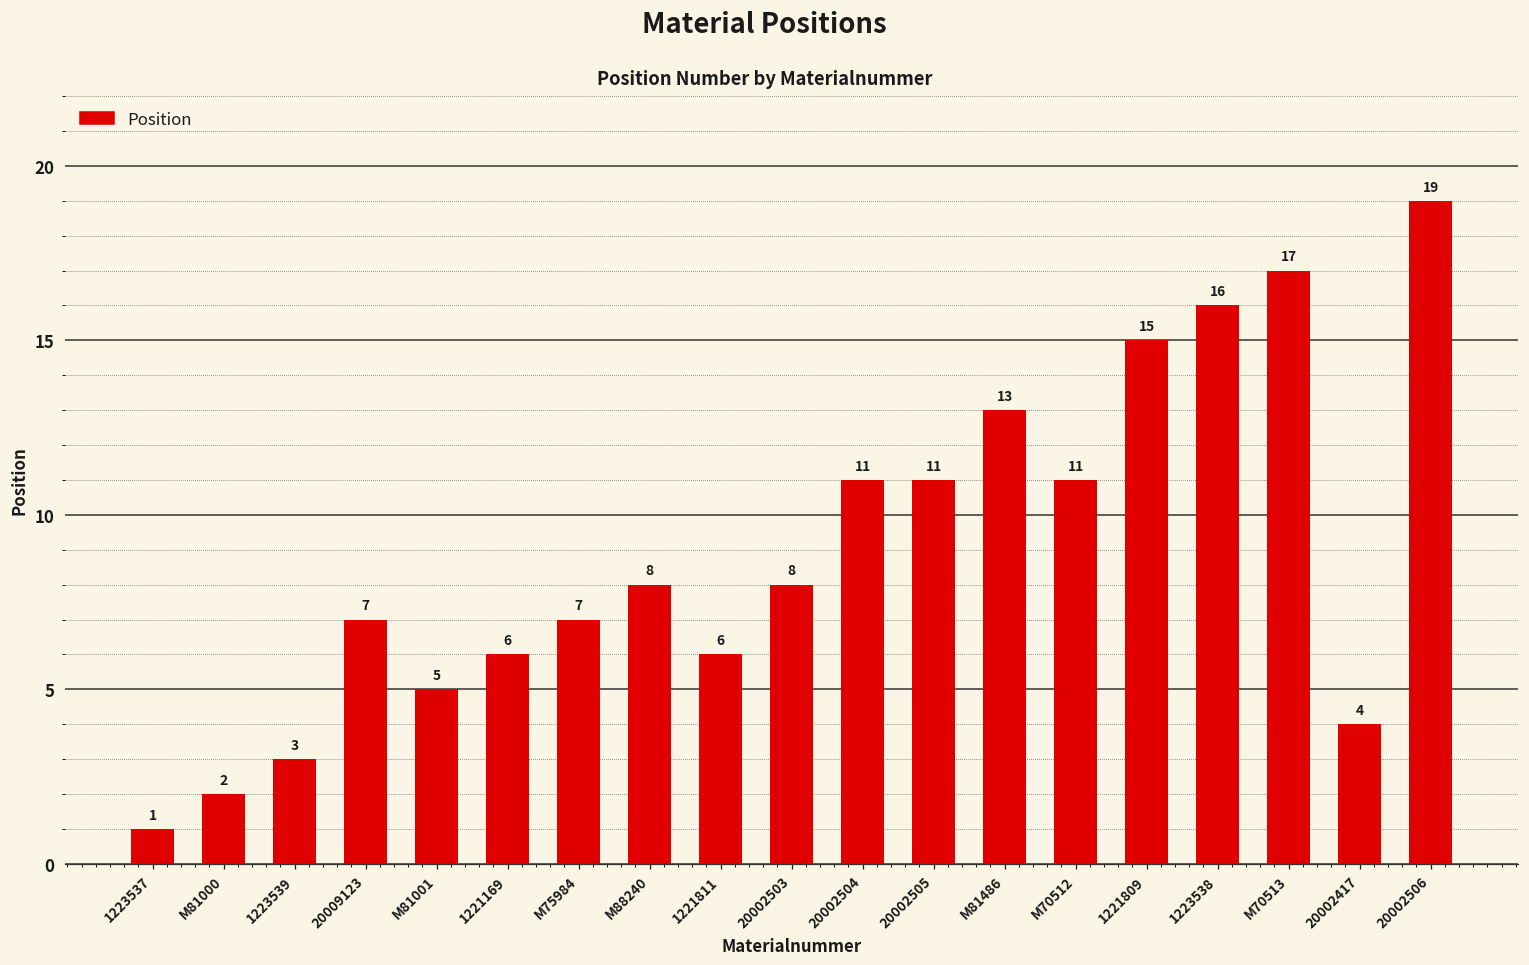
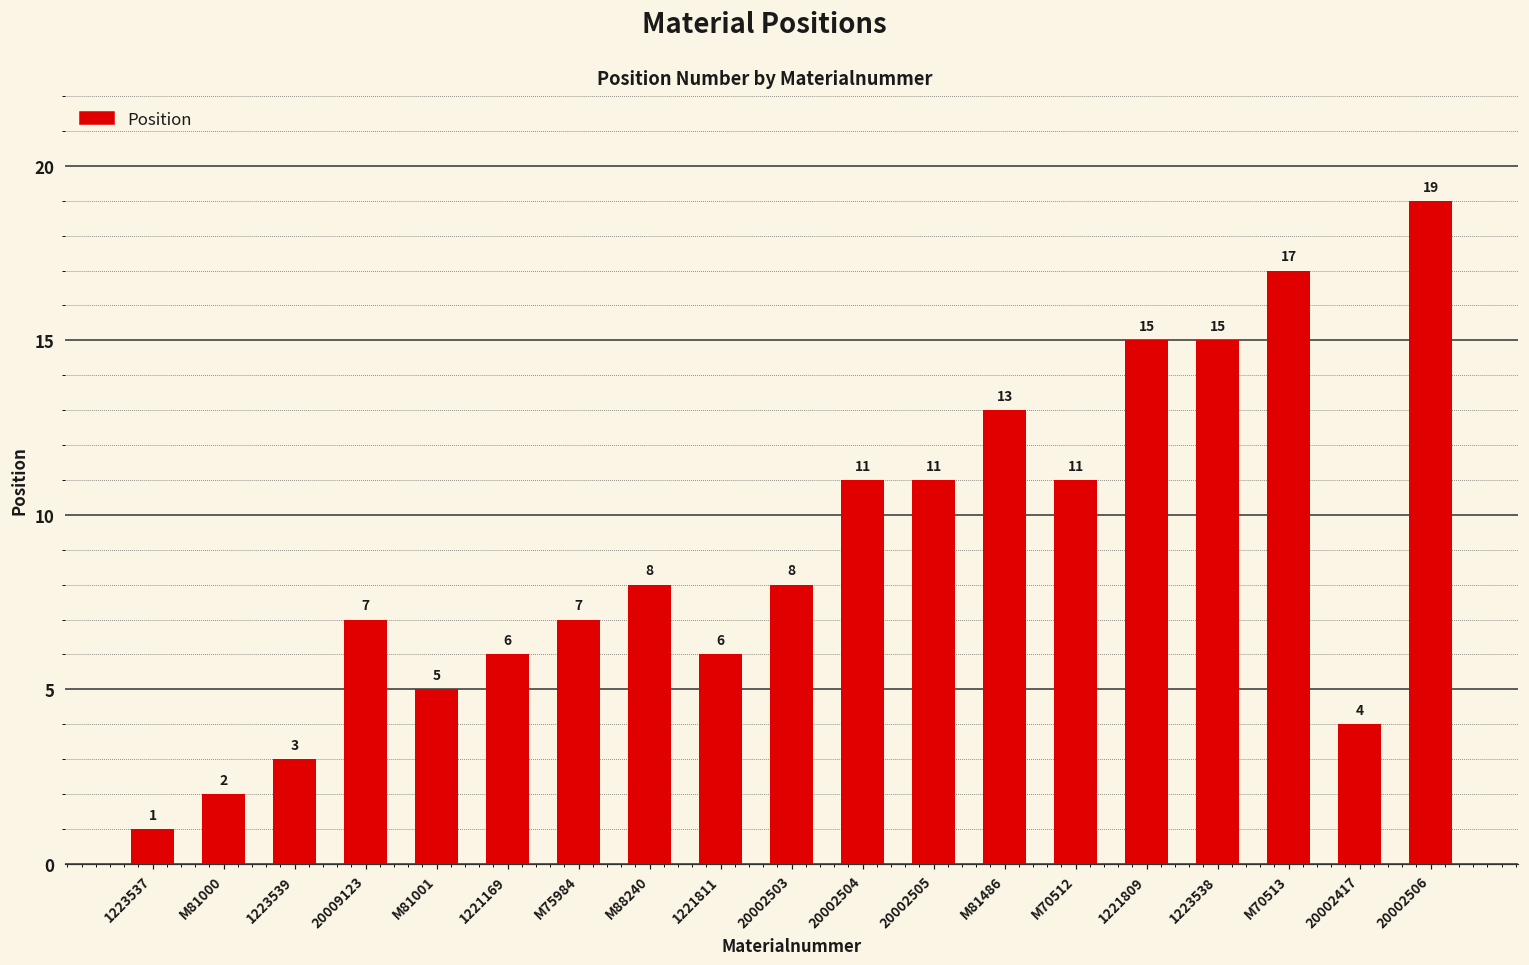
1223538: 16 -> 15
